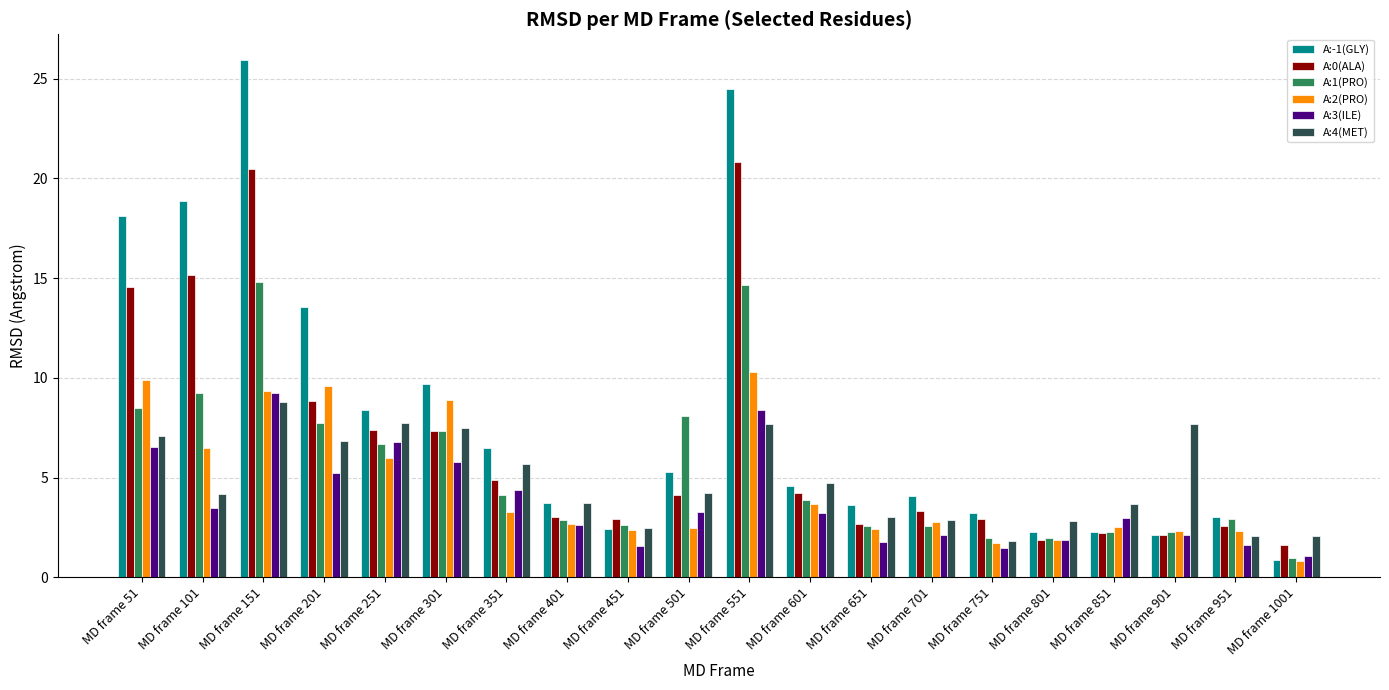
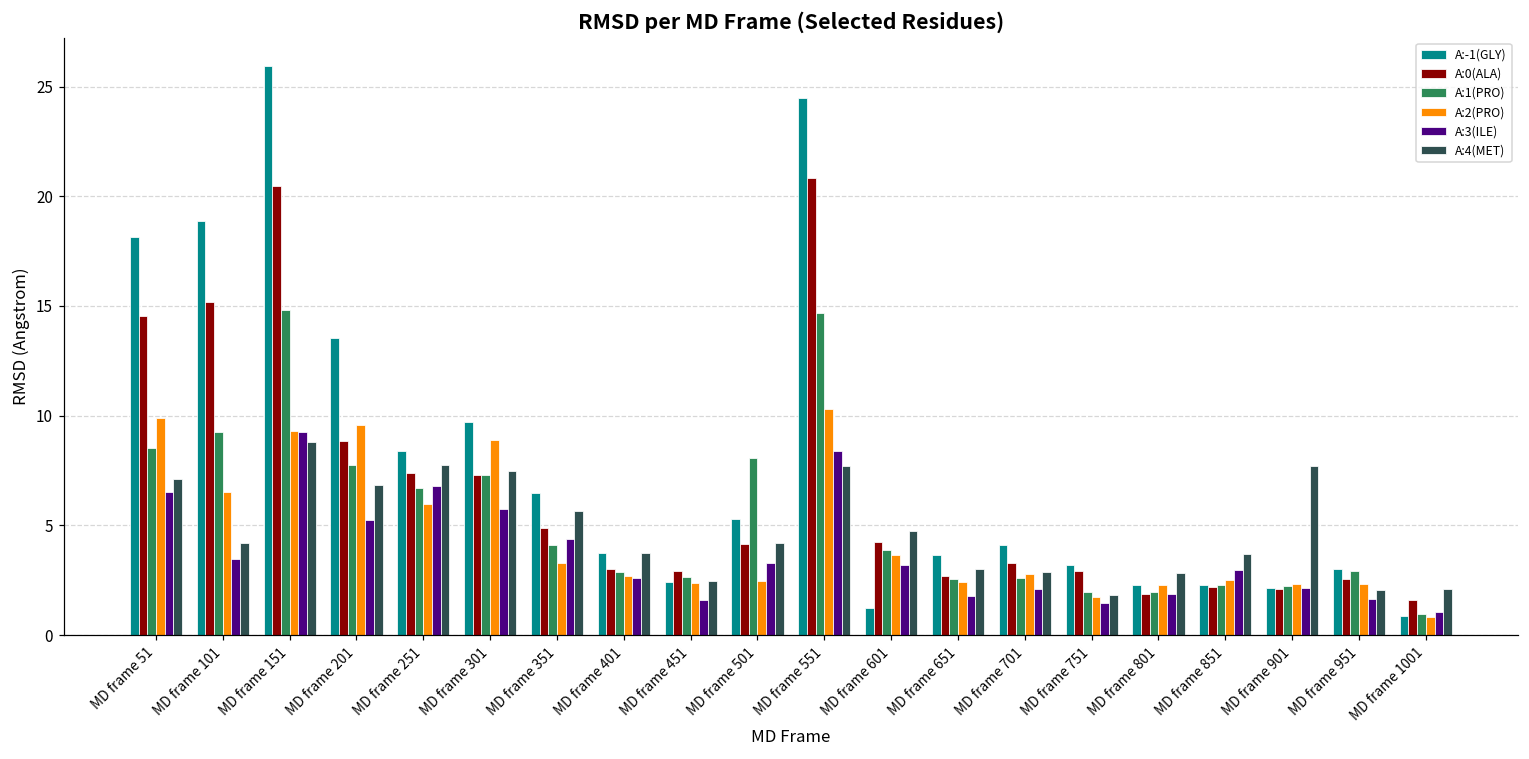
A:-1(GLY), MD frame 601: 4.6 -> 1.2
A:2(PRO), MD frame 801: 1.9 -> 2.3
